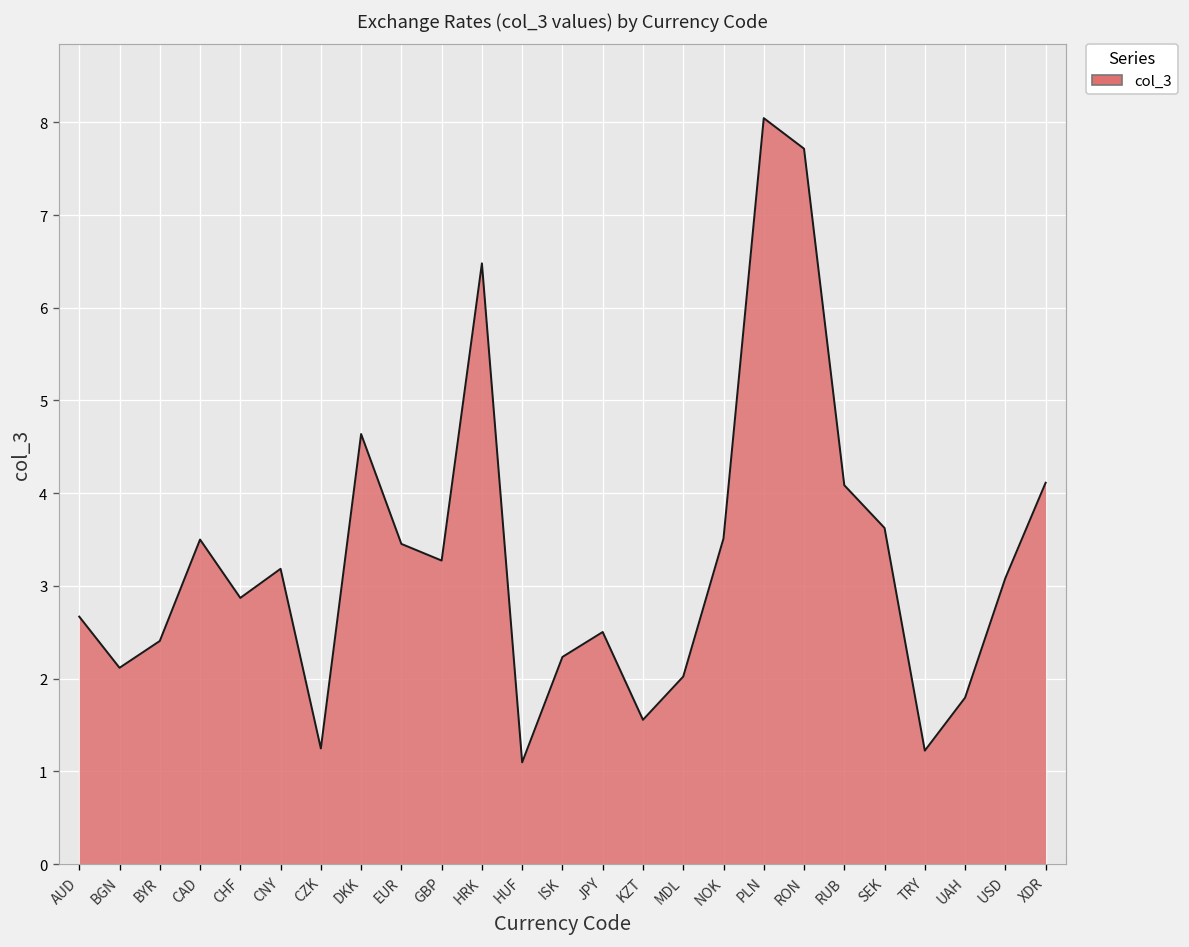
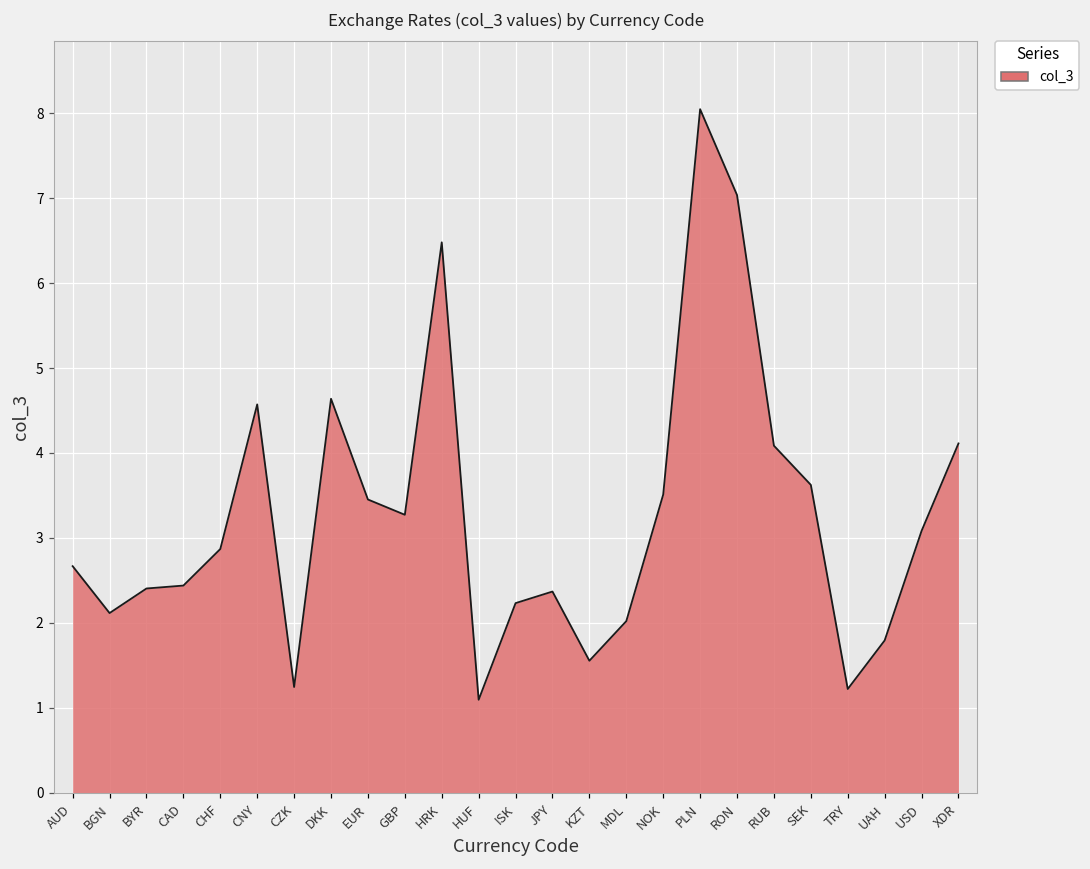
CAD: 3.5 -> 2.4
CNY: 3.2 -> 4.6
JPY: 2.5 -> 2.4
RON: 7.7 -> 7.0
